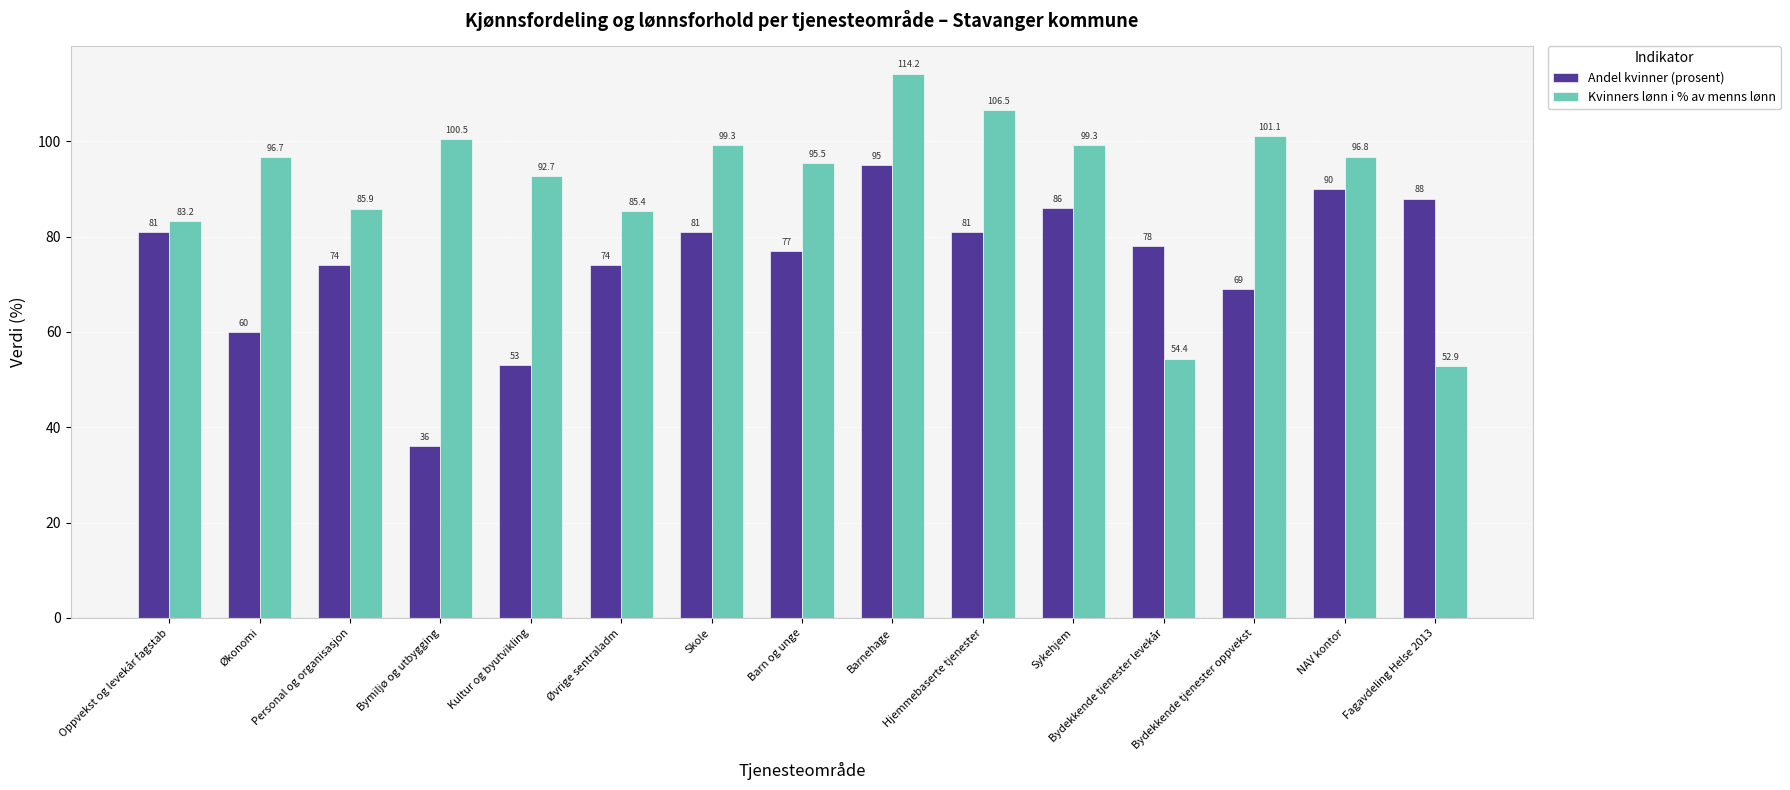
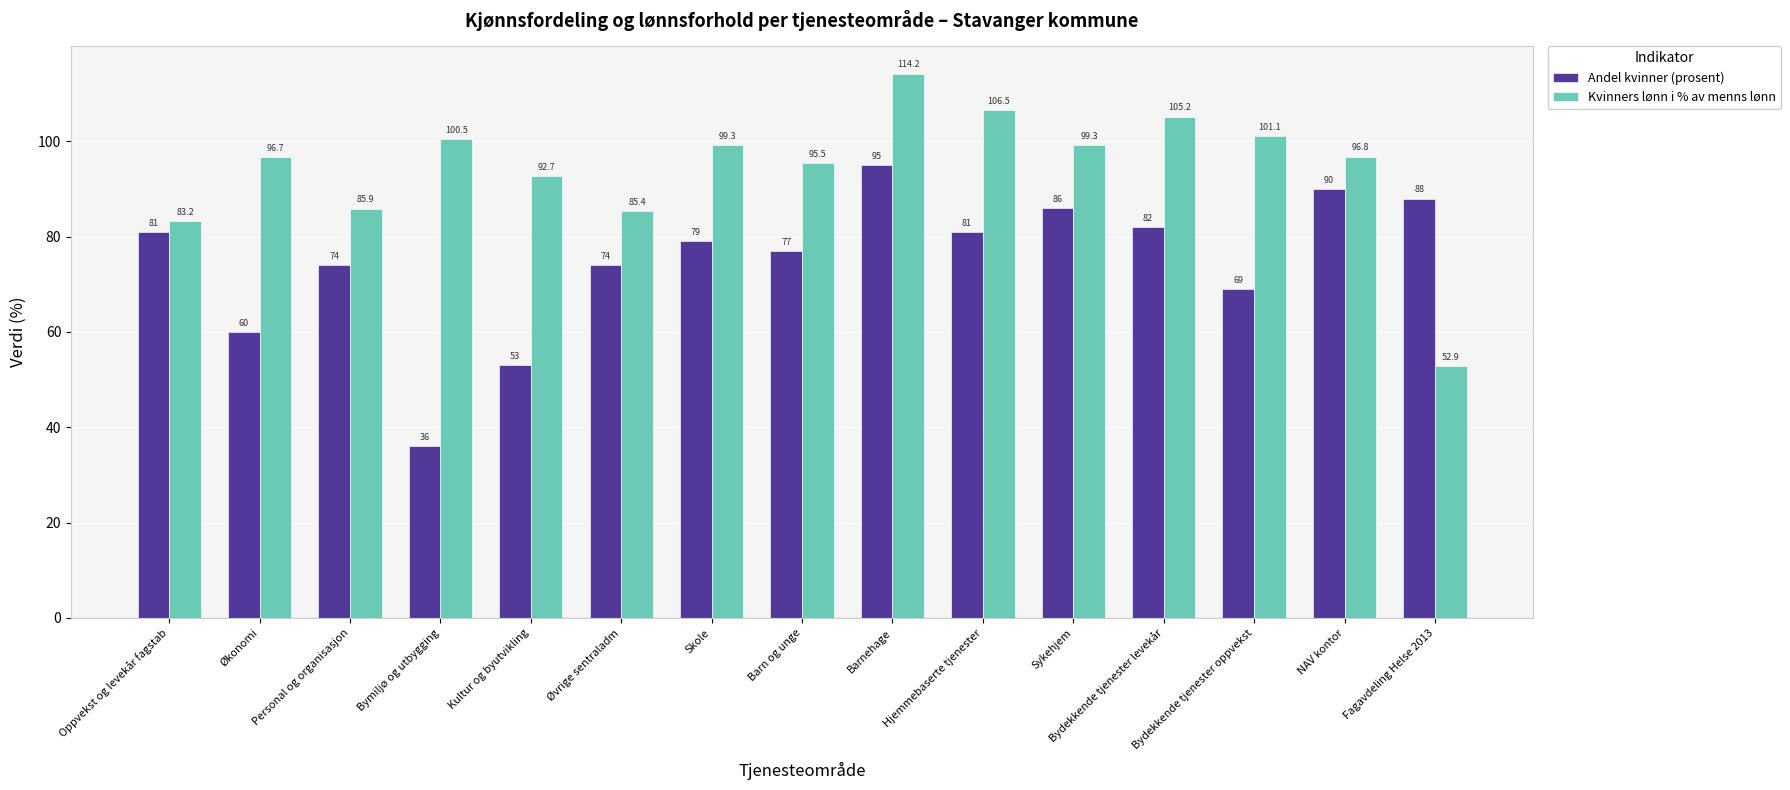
Andel kvinner (prosent), Skole: 81 -> 79
Andel kvinner (prosent), Bydekkende tjenester levekår: 78 -> 82
Kvinners lønn i % av menns lønn, Bydekkende tjenester levekår: 54.4 -> 105.2
